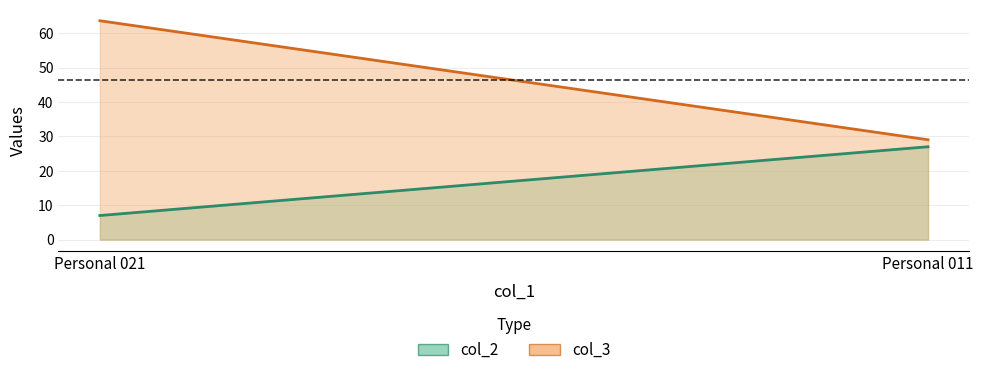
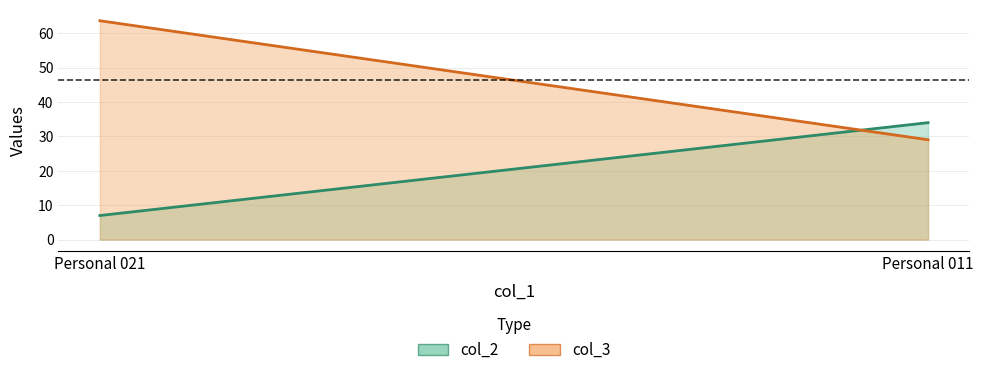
col_2, Personal 011: 27 -> 34
